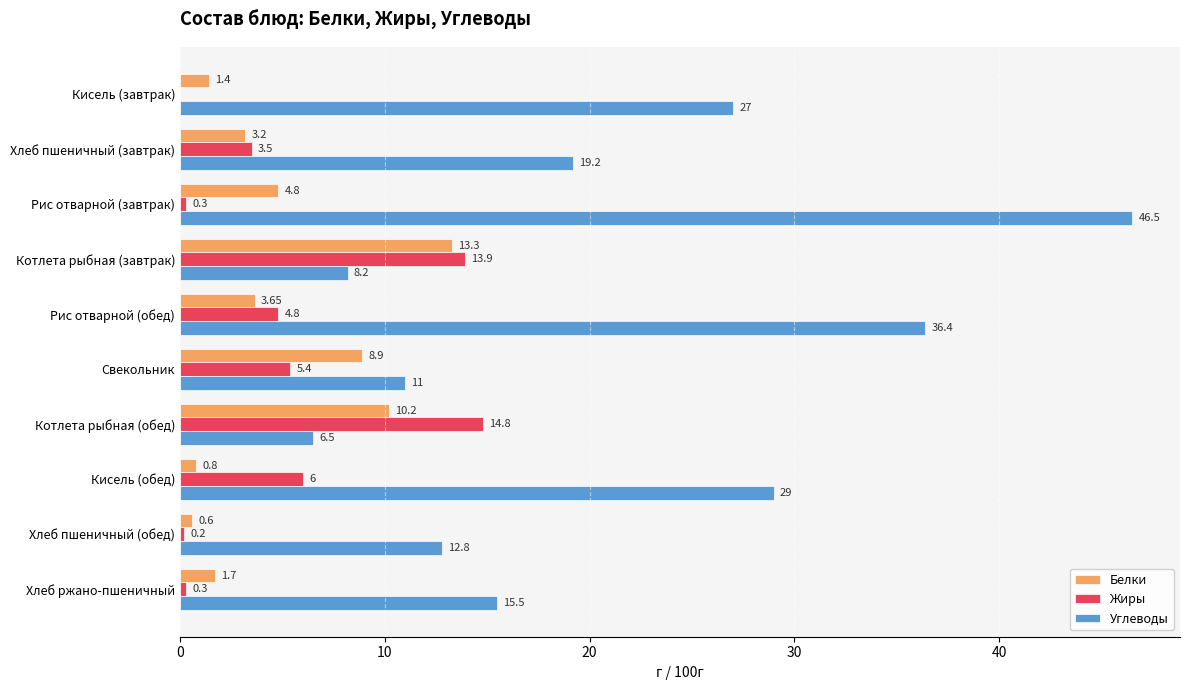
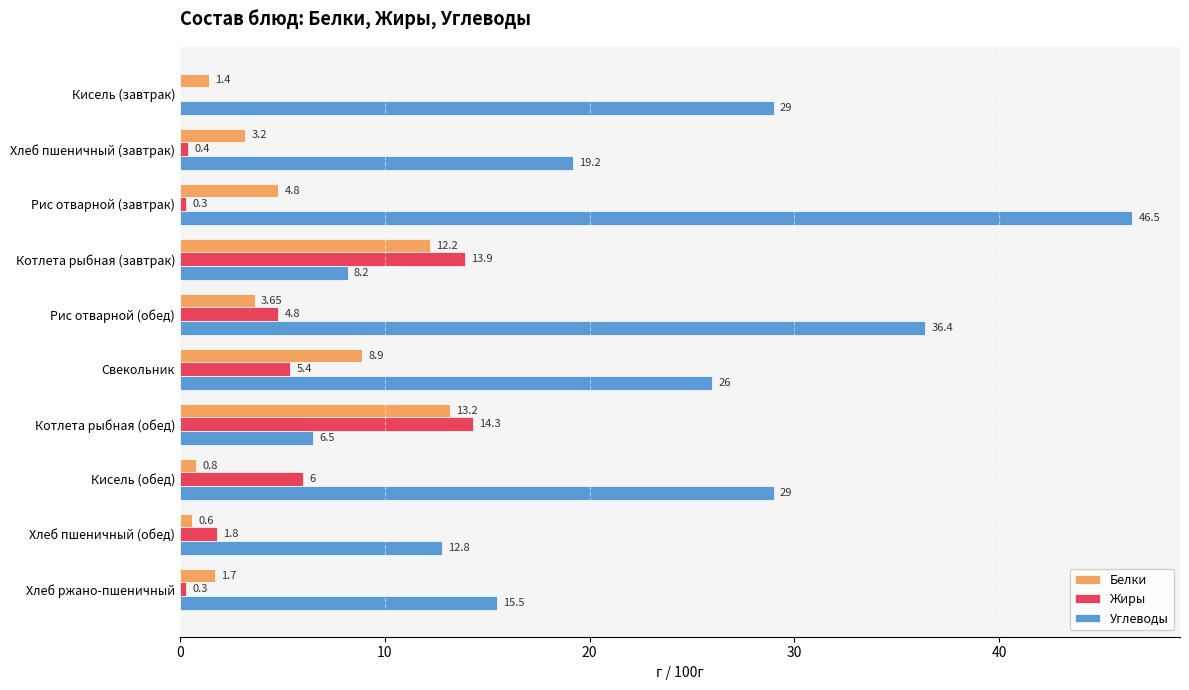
Углеводы, Кисель (завтрак): 27 -> 29
Жиры, Хлеб пшеничный (завтрак): 3.5 -> 0.4
Белки, Котлета рыбная (завтрак): 13.3 -> 12.2
Углеводы, Свекольник: 11 -> 26
Белки, Котлета рыбная (обед): 10.2 -> 13.2
Жиры, Котлета рыбная (обед): 14.8 -> 14.3
Жиры, Хлеб пшеничный (обед): 0.2 -> 1.8
